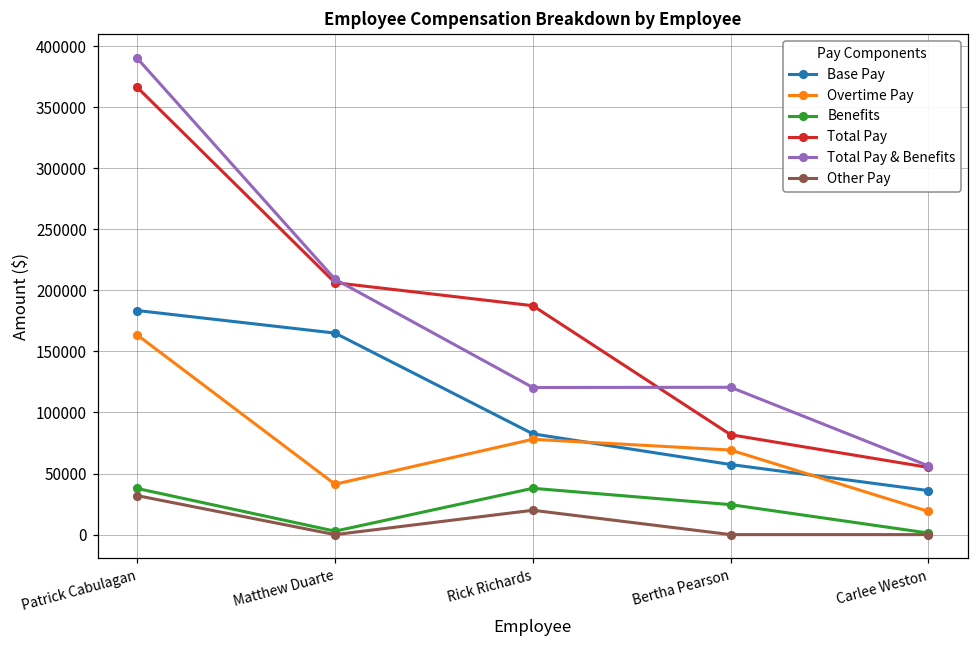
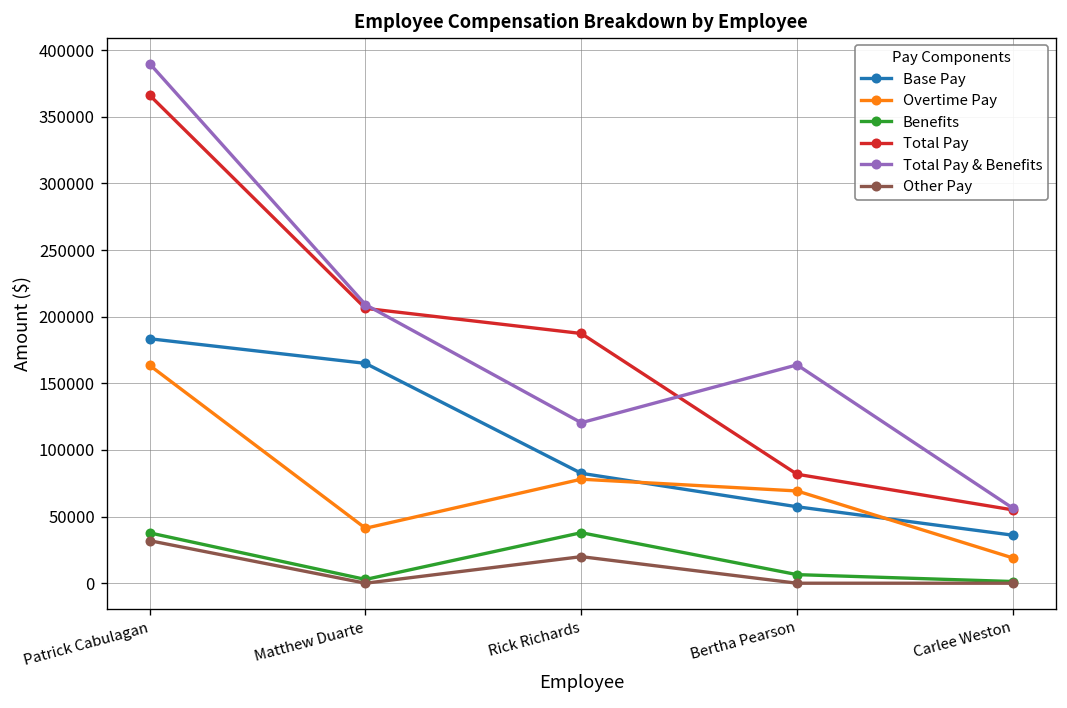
Benefits, Bertha Pearson: 25000 -> 6000
Total Pay & Benefits, Bertha Pearson: 121000 -> 164000
